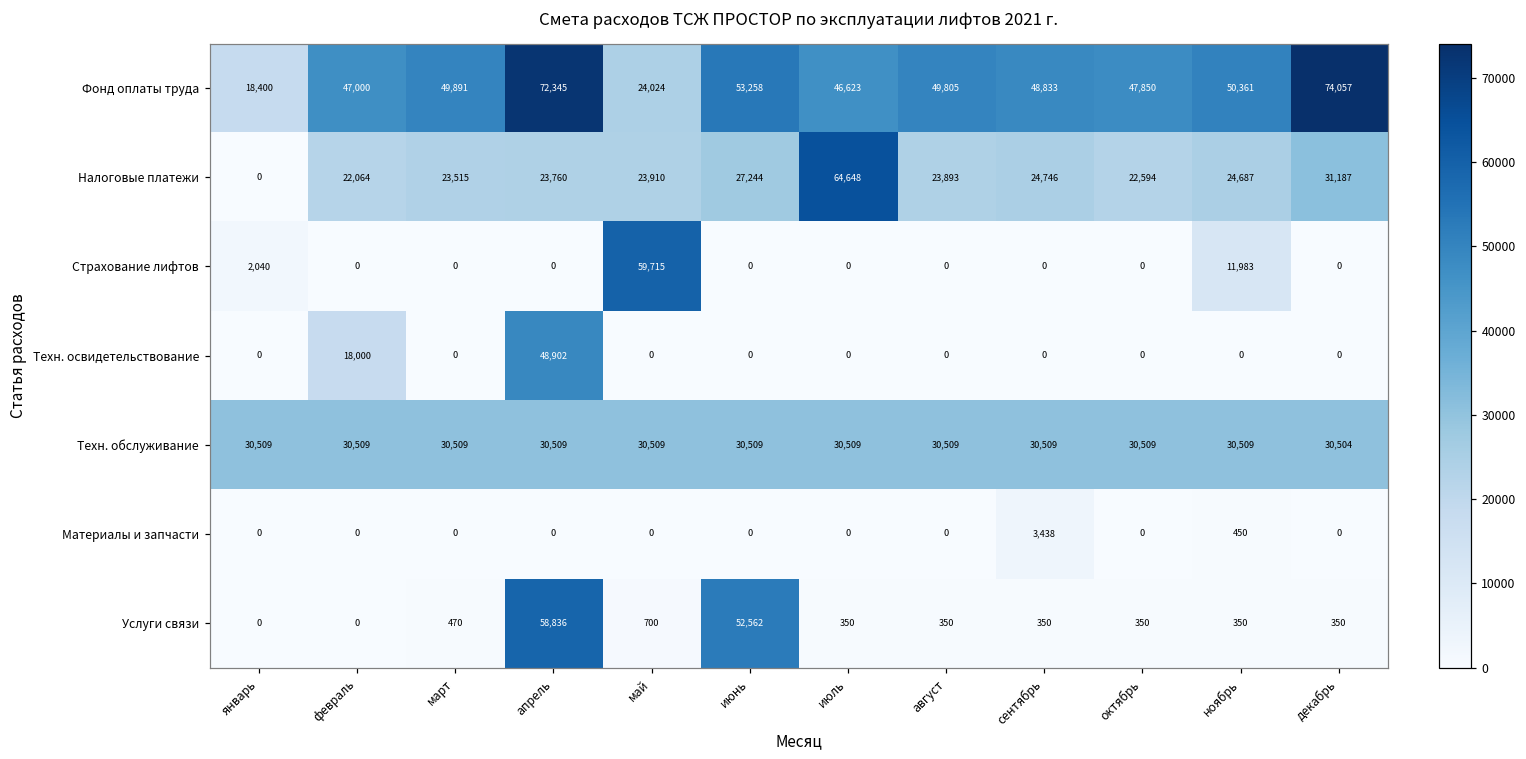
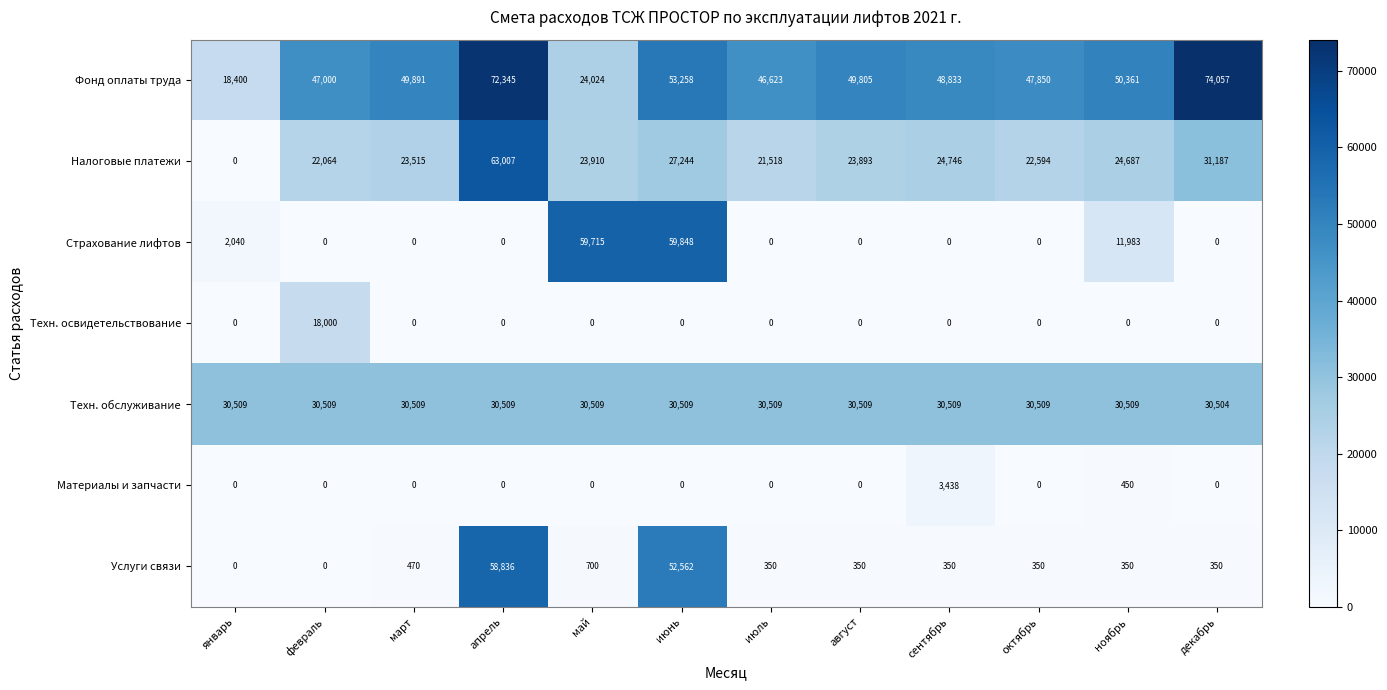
Налоговые платежи, апрель: 23,760 -> 63,007
Налоговые платежи, июль: 64,648 -> 21,518
Страхование лифтов, июнь: 0 -> 59,848
Техн. освидетельствование, апрель: 48,902 -> 0
